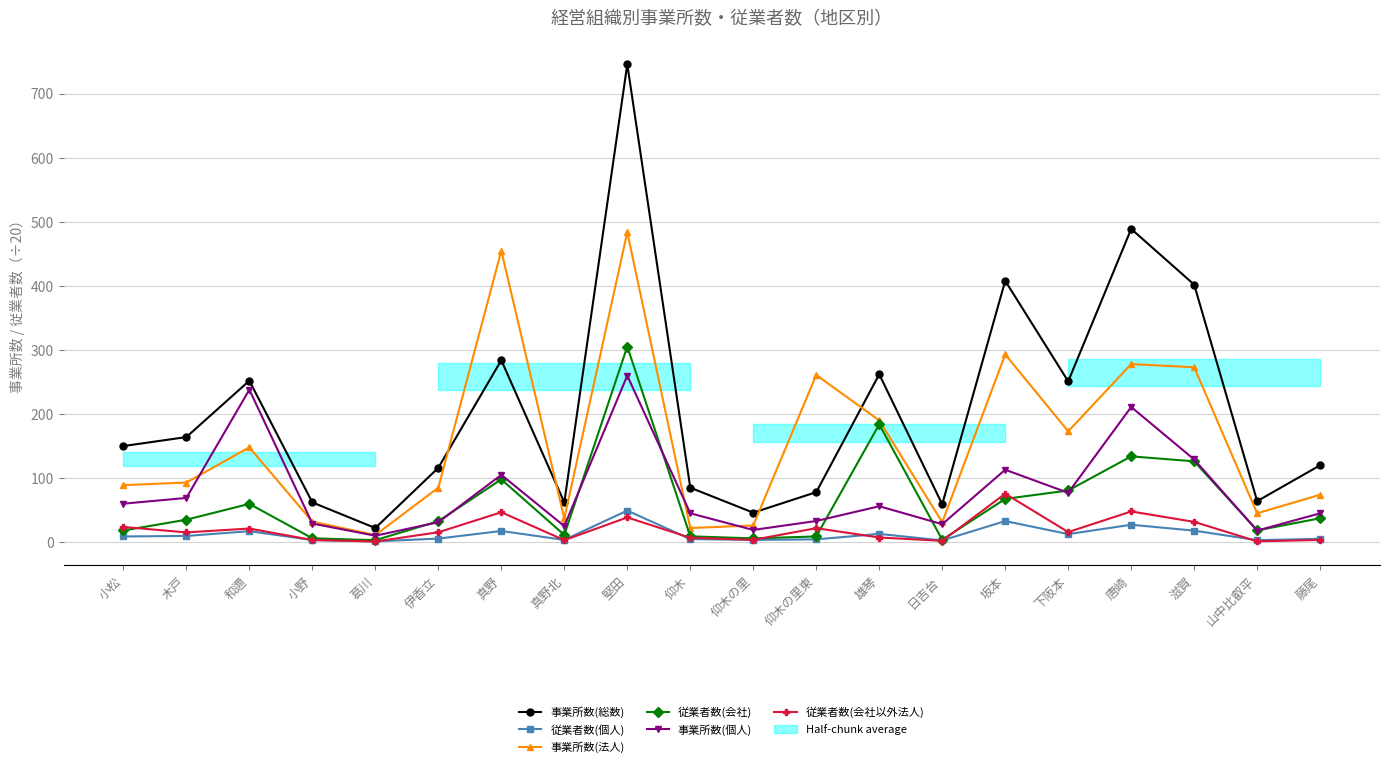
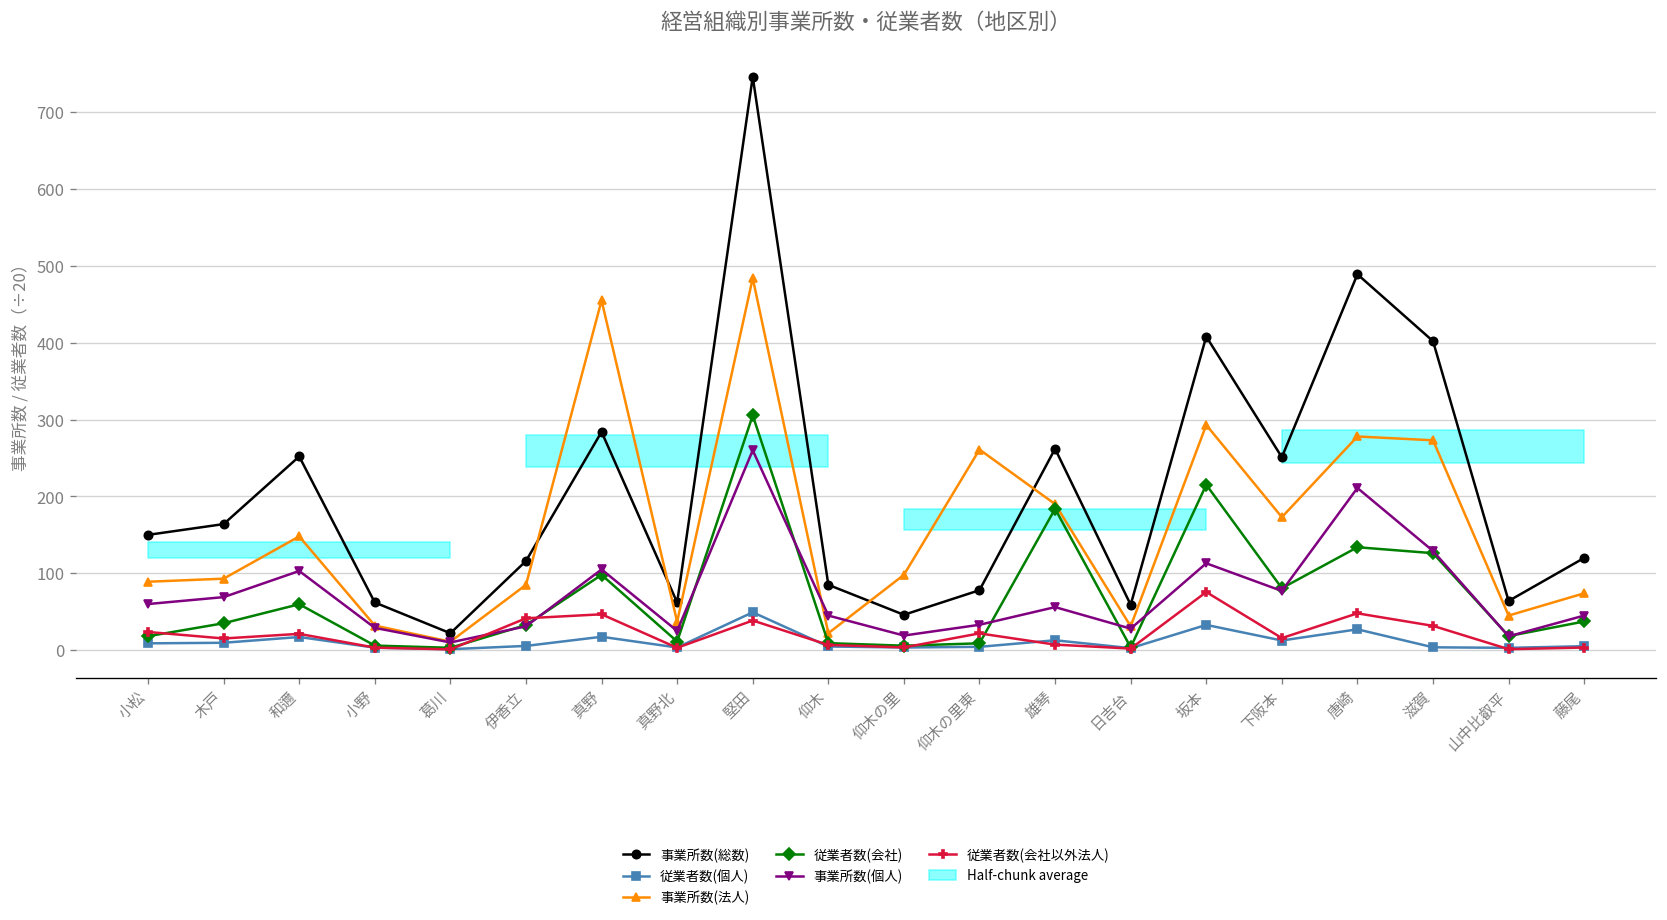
事業所数(個人), 和邇: 240 -> 100
従業者数(会社以外法人), 伊香立: 20 -> 40
事業所数(法人), 仰木の里: 30 -> 100
従業者数(会社), 坂本: 70 -> 220
従業者数(個人), 滋賀: 20 -> 0
